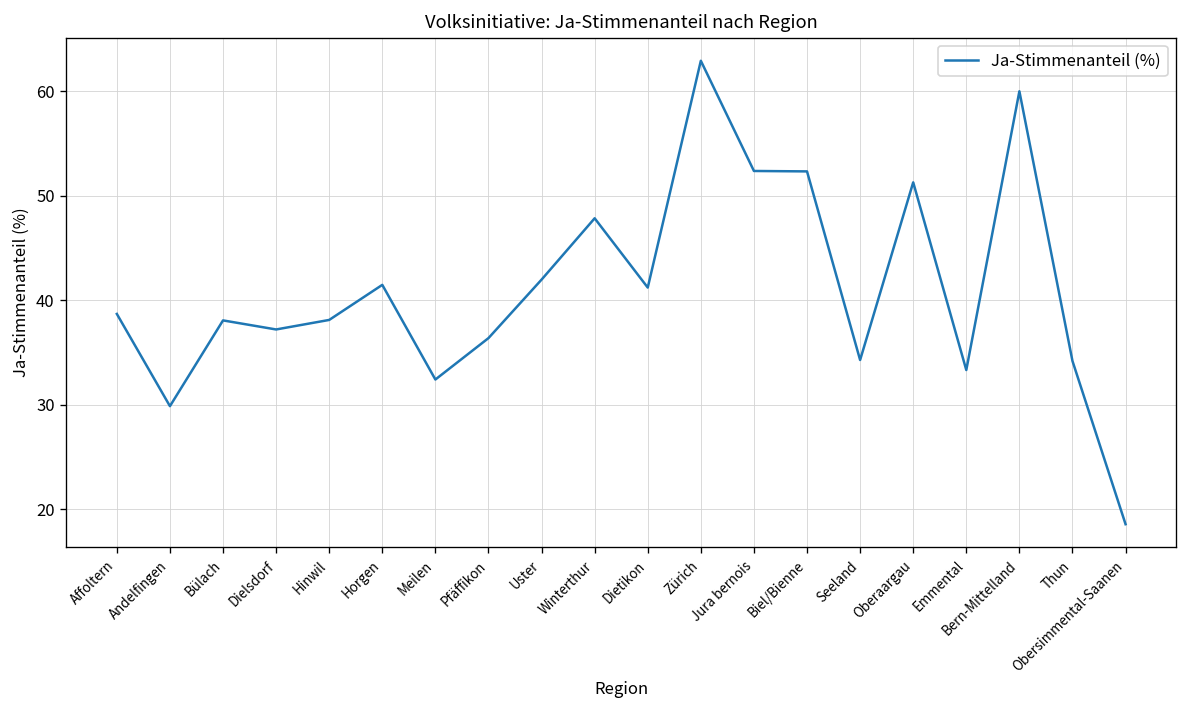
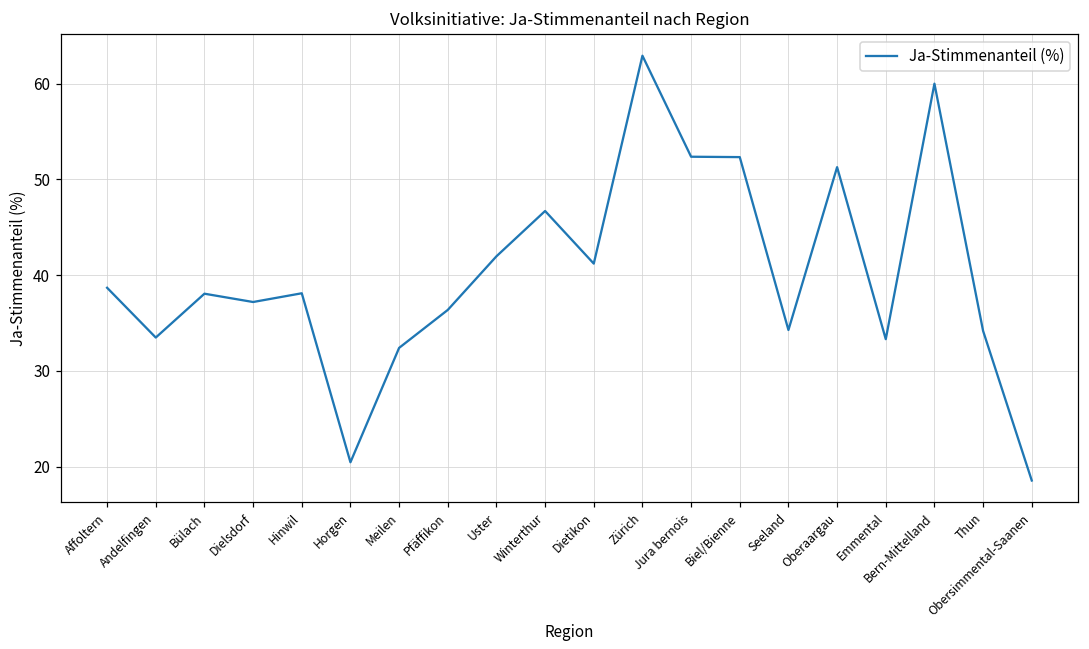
Andelfingen: 30 -> 33
Horgen: 41 -> 20
Winterthur: 48 -> 47
